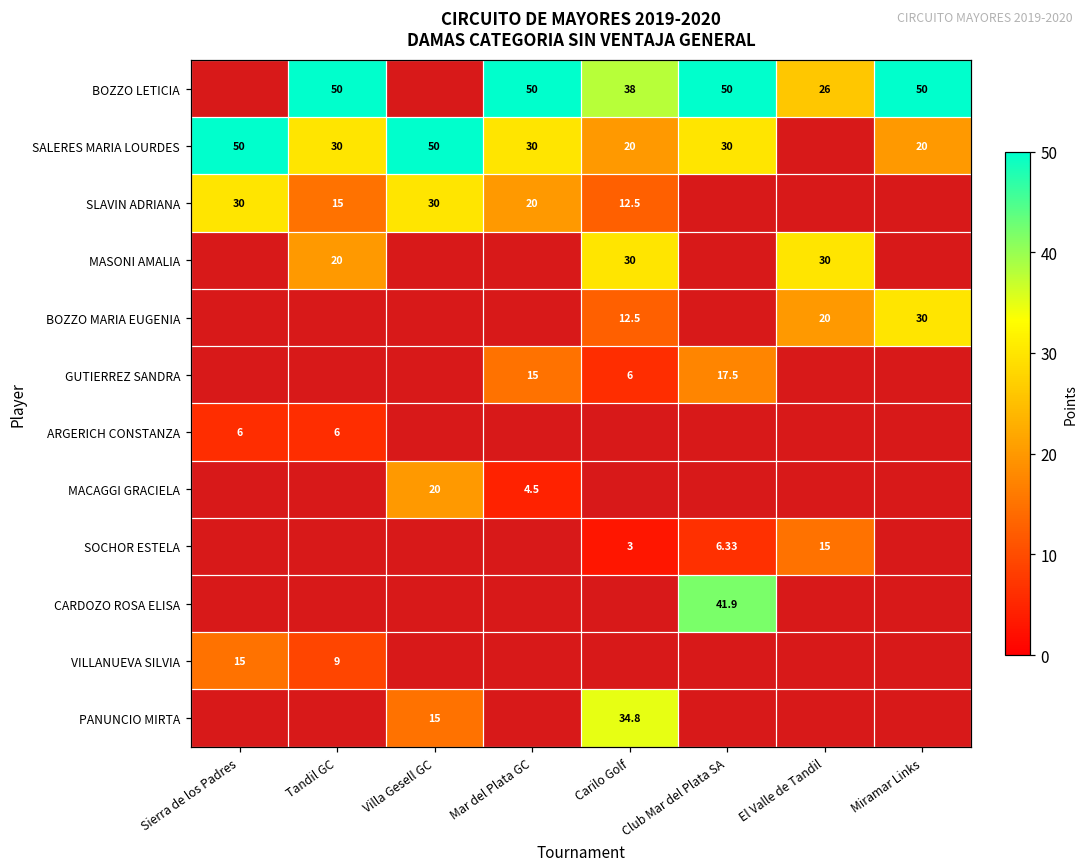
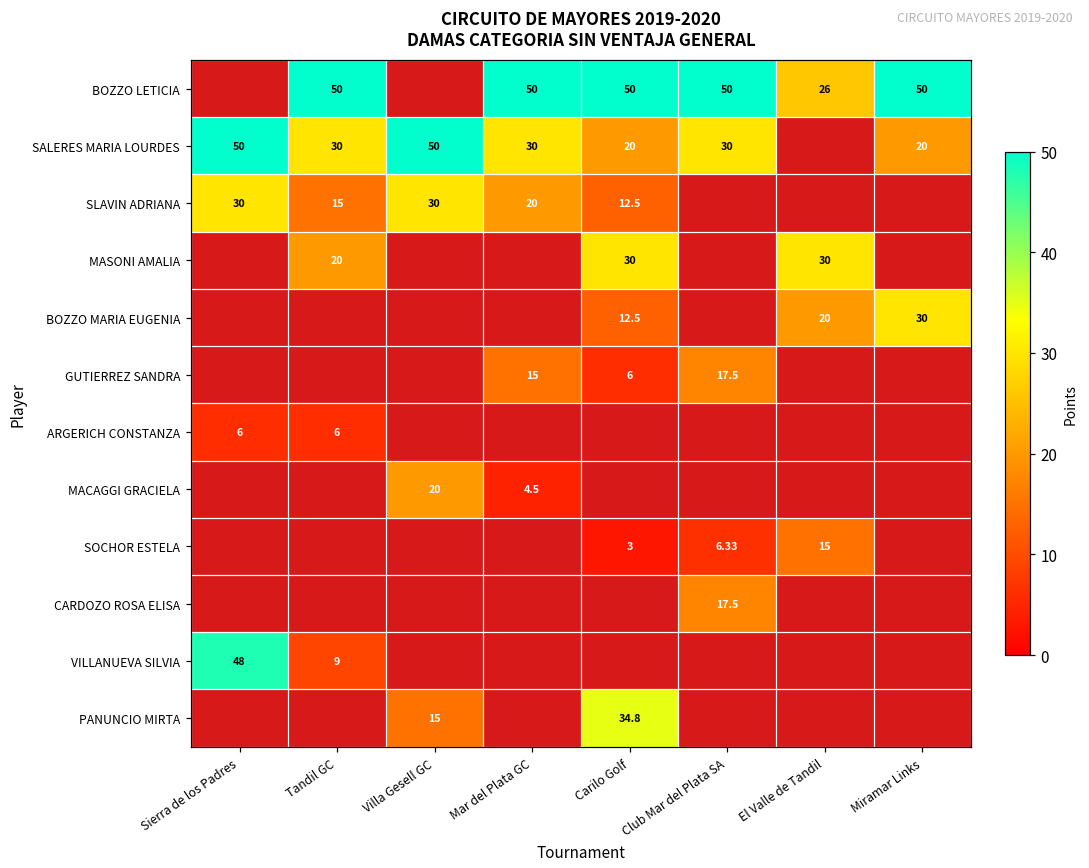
BOZZO LETICIA, Carilo Golf: 38 -> 50
CARDOZO ROSA ELISA, Club Mar del Plata SA: 41.9 -> 17.5
VILLANUEVA SILVIA, Sierra de los Padres: 15 -> 48
